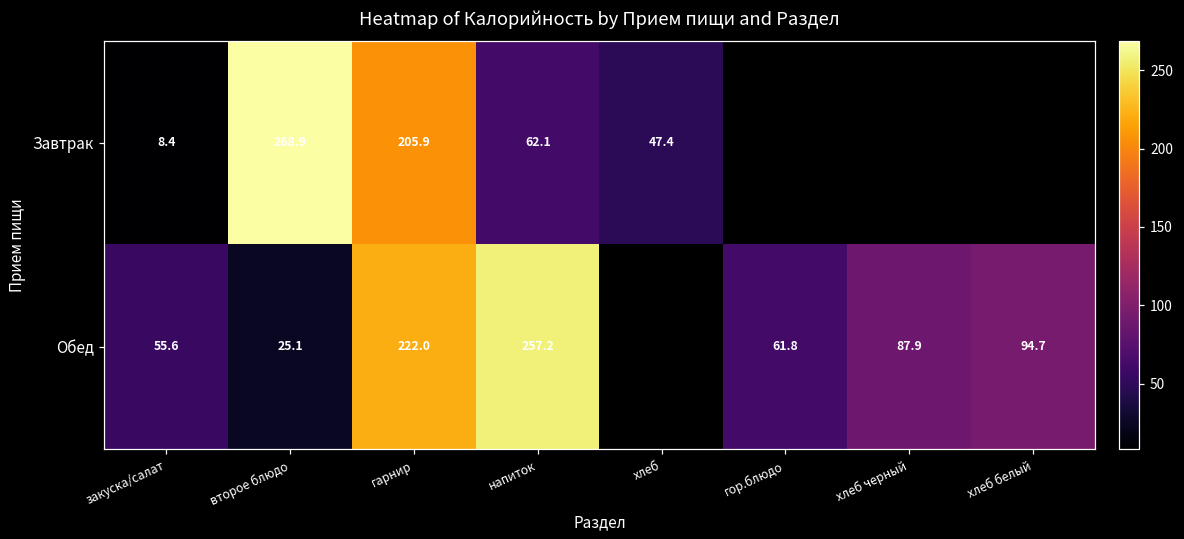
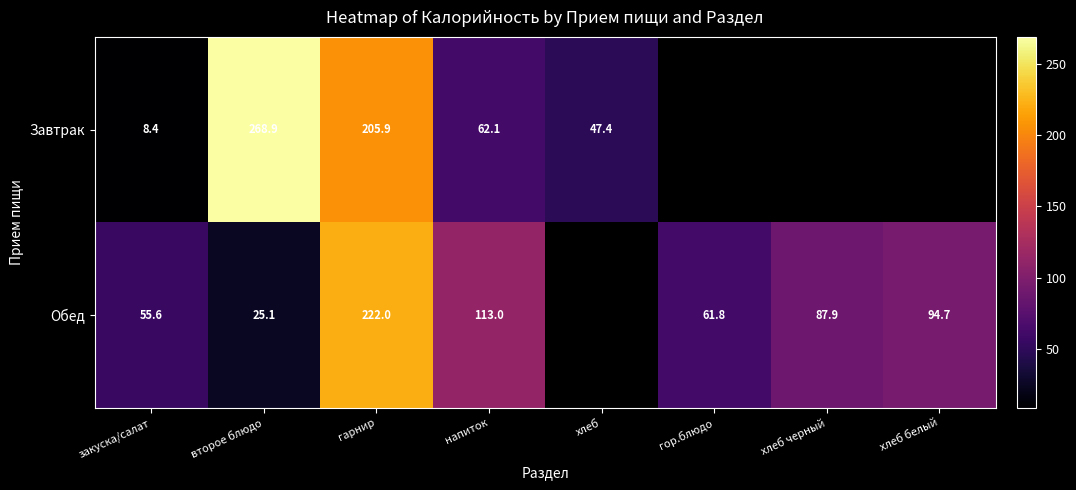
Обед, напиток: 257.2 -> 113.0
